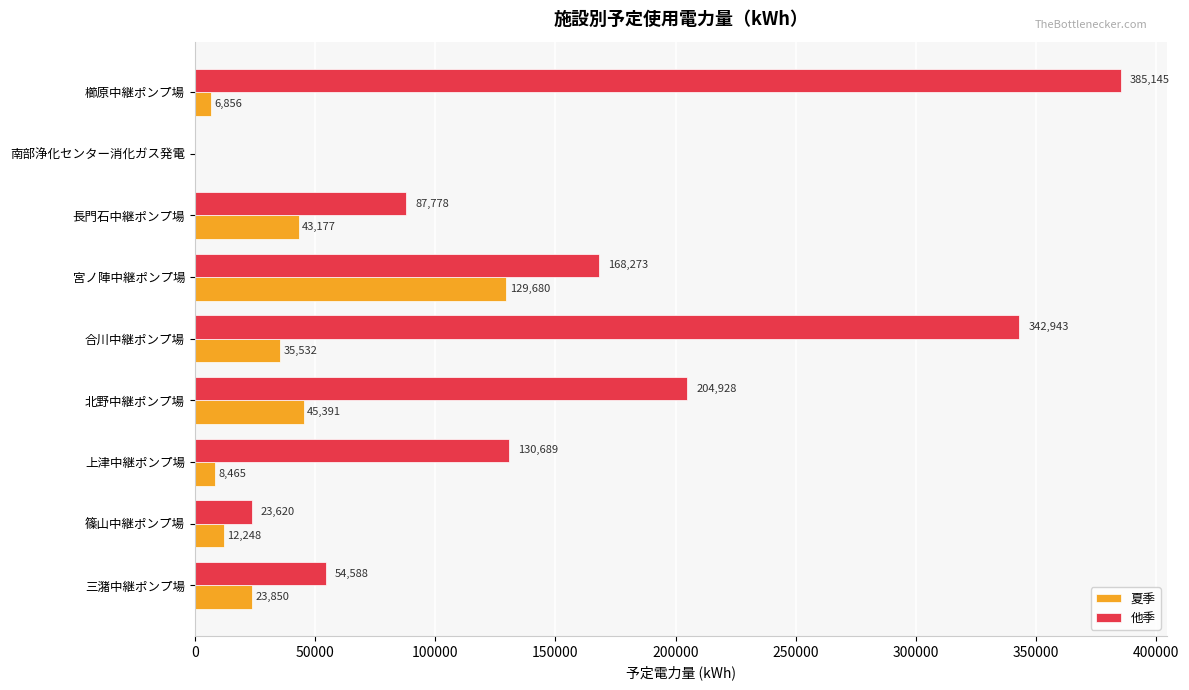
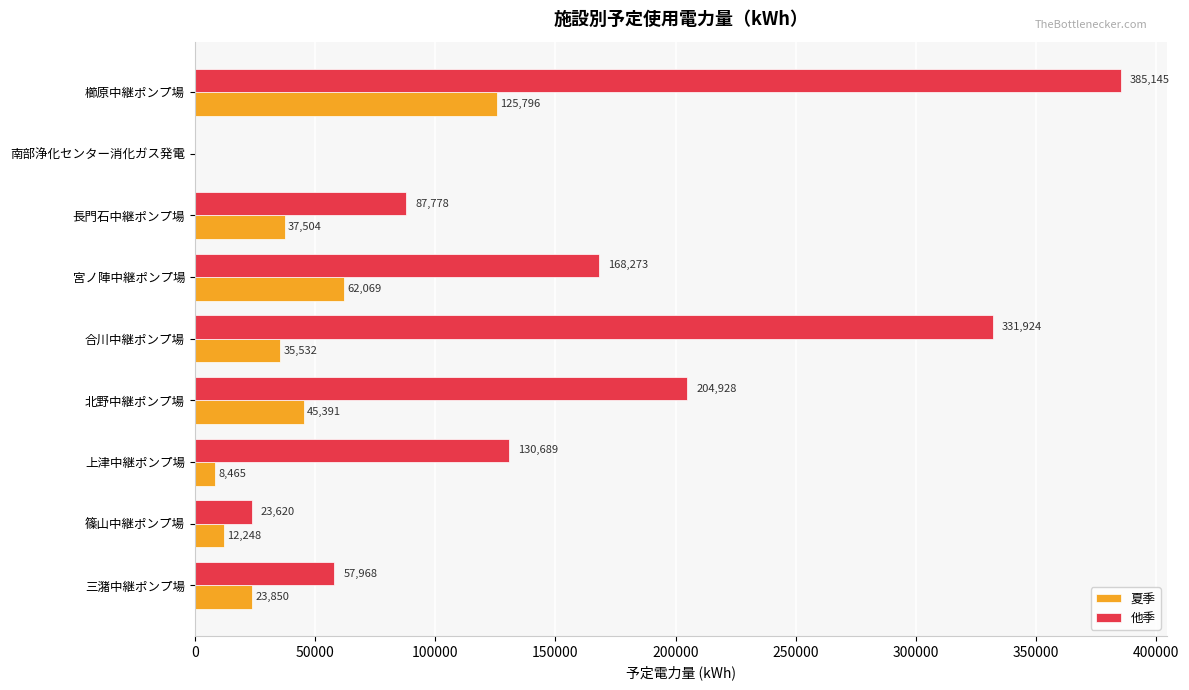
夏季, 櫛原中継ポンプ場: 6,856 -> 125,796
夏季, 長門石中継ポンプ場: 43,177 -> 37,504
夏季, 宮ノ陣中継ポンプ場: 129,680 -> 62,069
他季, 合川中継ポンプ場: 342,943 -> 331,924
他季, 三潴中継ポンプ場: 54,588 -> 57,968
